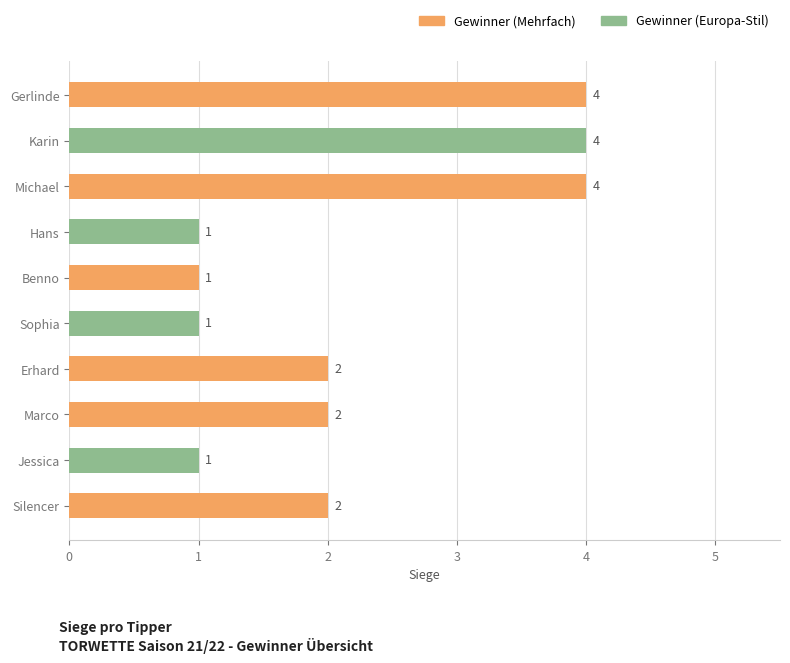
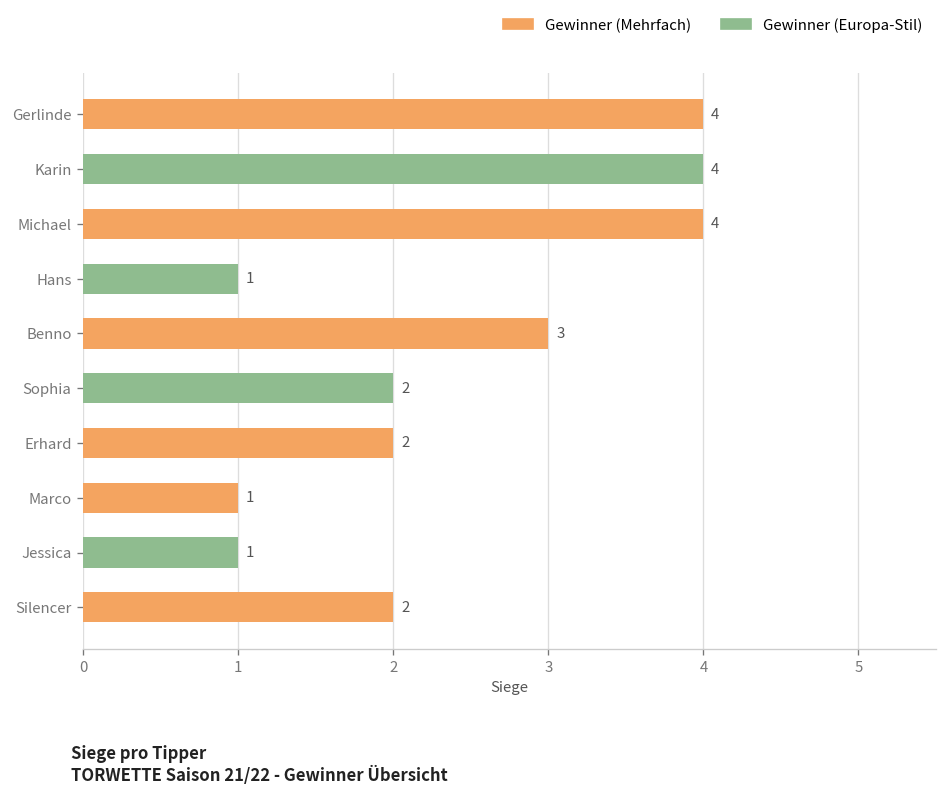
Benno: 1 -> 3
Sophia: 1 -> 2
Marco: 2 -> 1
